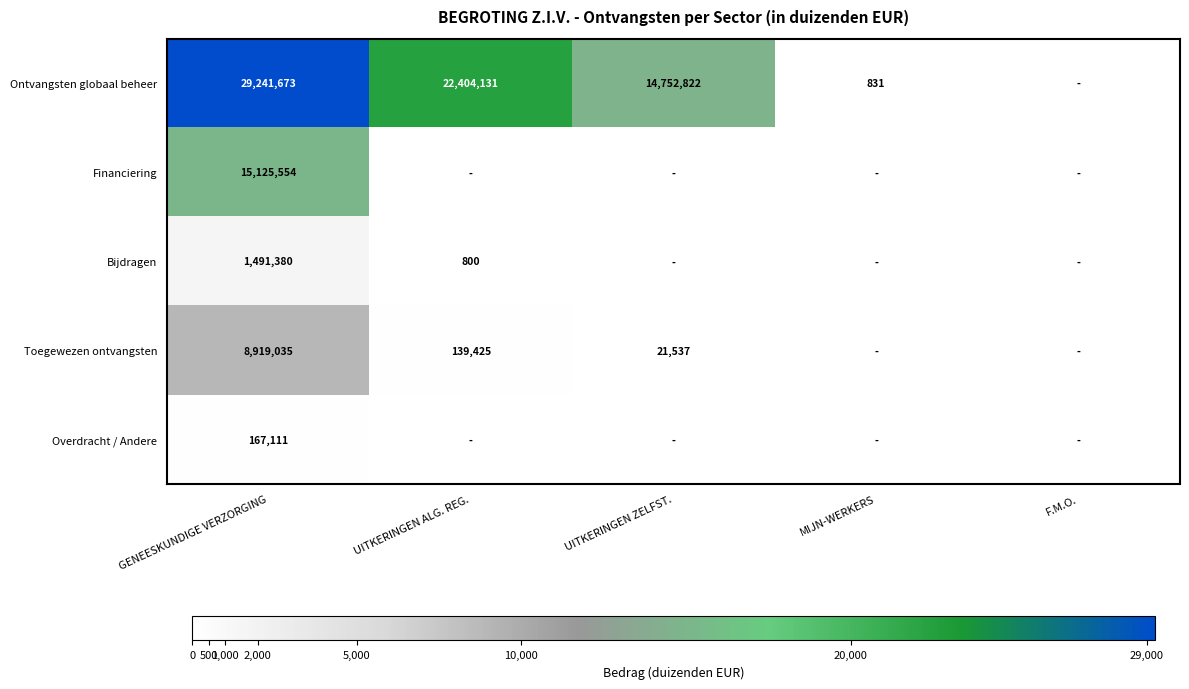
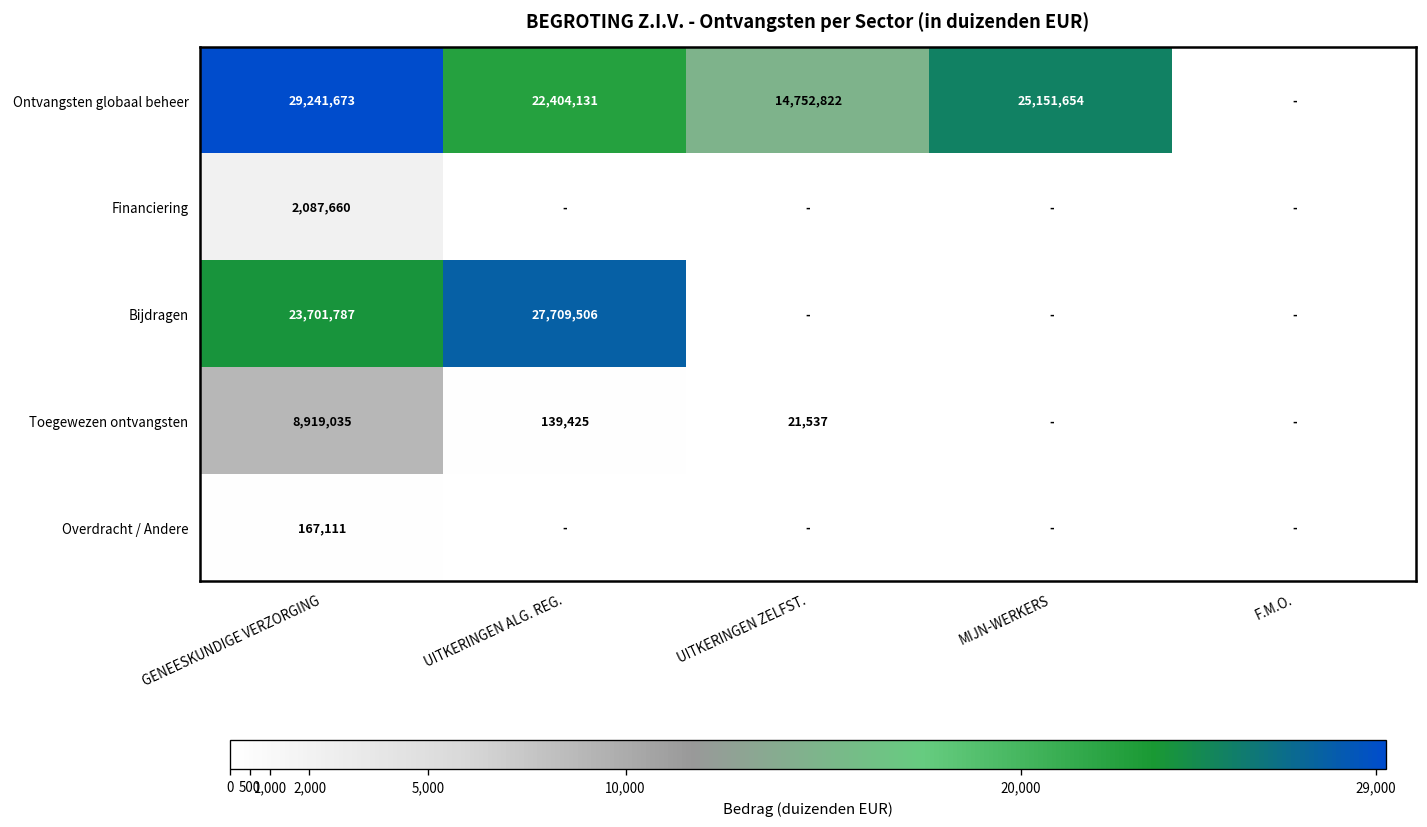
Ontvangsten globaal beheer, MIJN-WERKERS: 831 -> 25,151,654
Financiering, GENEESKUNDIGE VERZORGING: 15,125,554 -> 2,087,660
Bijdragen, GENEESKUNDIGE VERZORGING: 1,491,380 -> 23,701,787
Bijdragen, UITKERINGEN ALG. REG.: 800 -> 27,709,506
